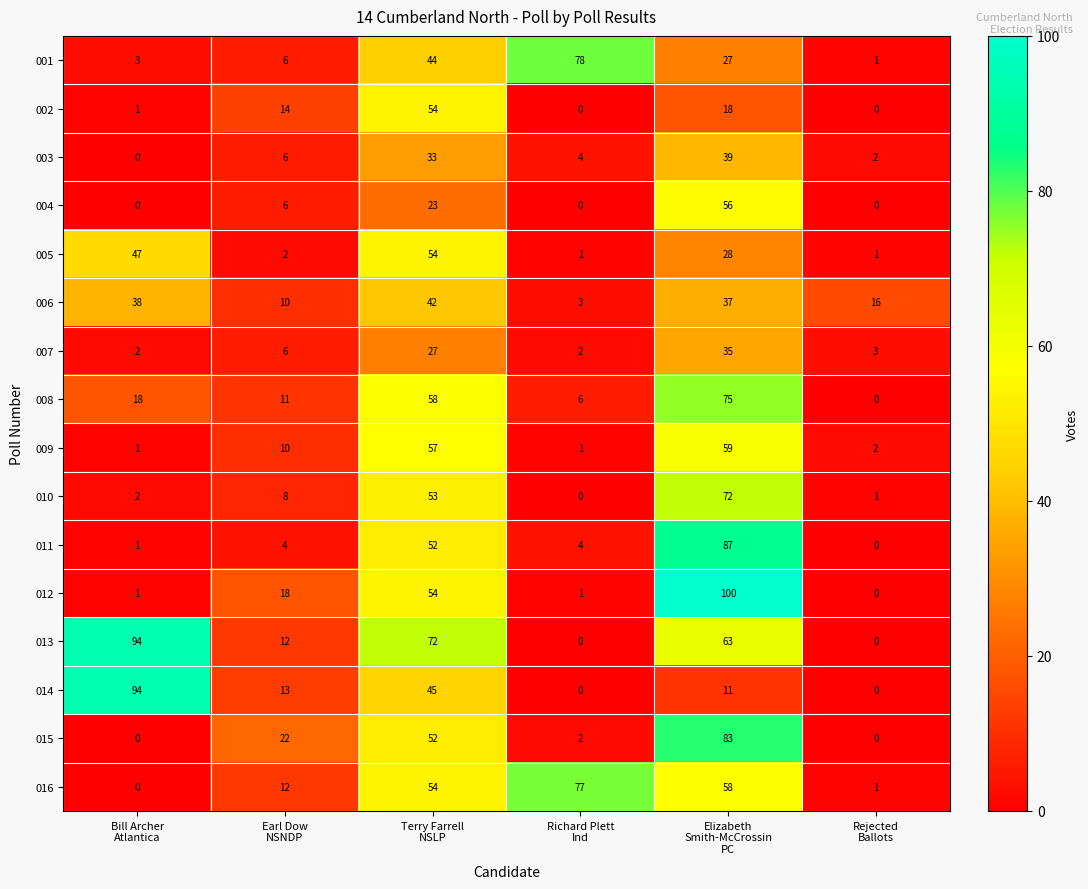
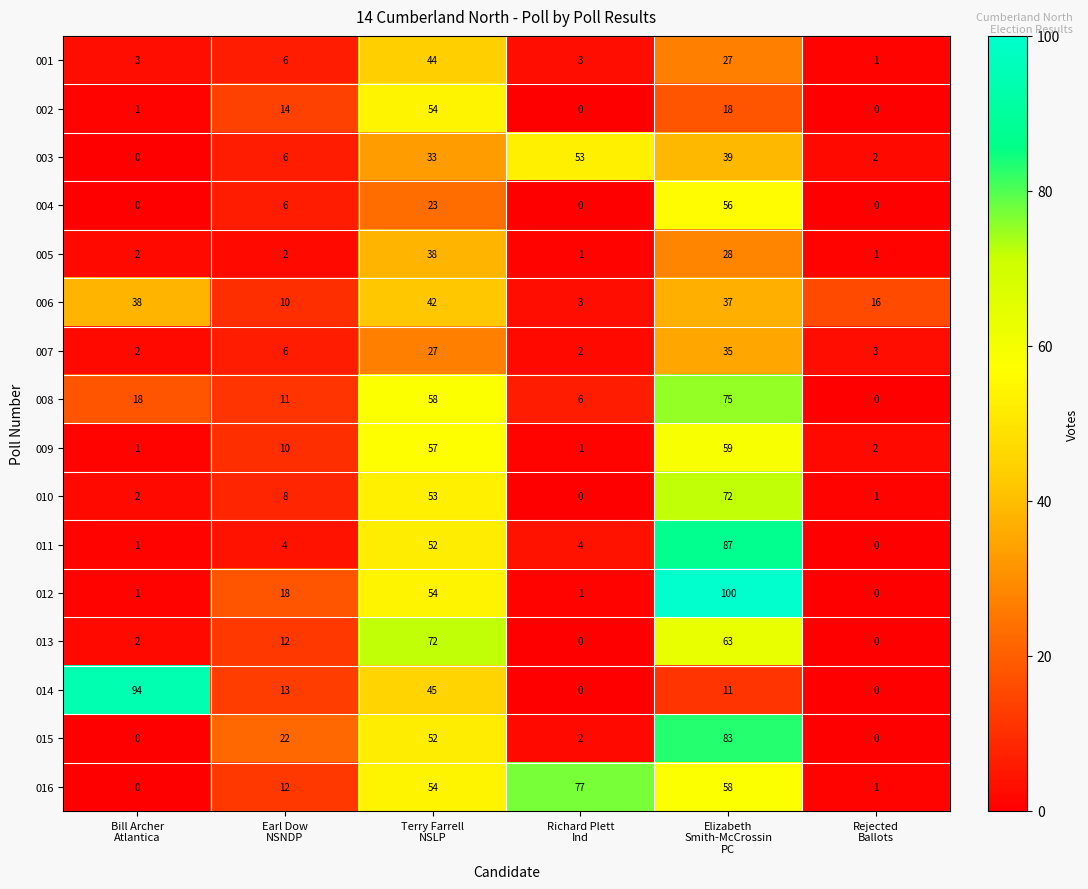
001, Richard Plett Ind: 78 -> 3
003, Richard Plett Ind: 4 -> 53
005, Bill Archer Atlantica: 47 -> 2
005, Terry Farrell NSLP: 54 -> 38
013, Bill Archer Atlantica: 94 -> 2
